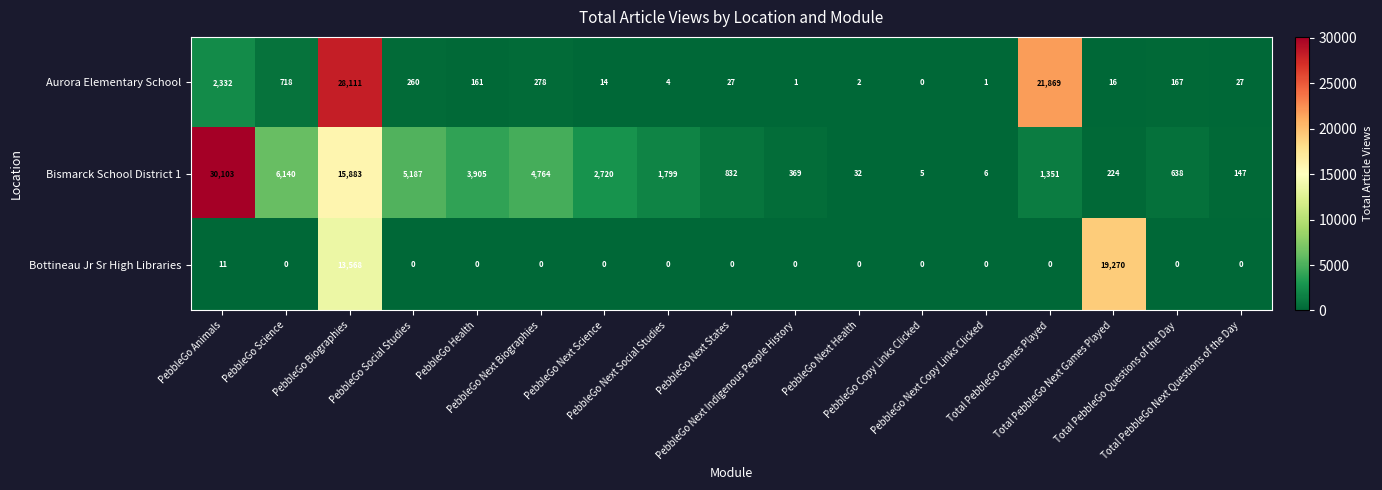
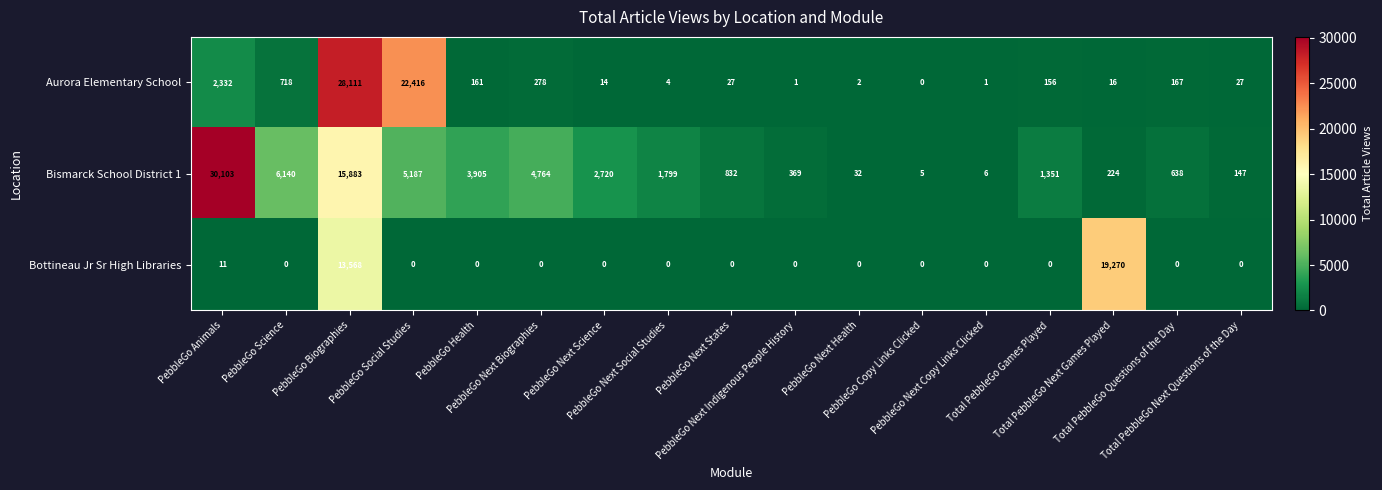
Aurora Elementary School, PebbleGo Social Studies: 260 -> 22,416
Aurora Elementary School, Total PebbleGo Games Played: 21,869 -> 156
